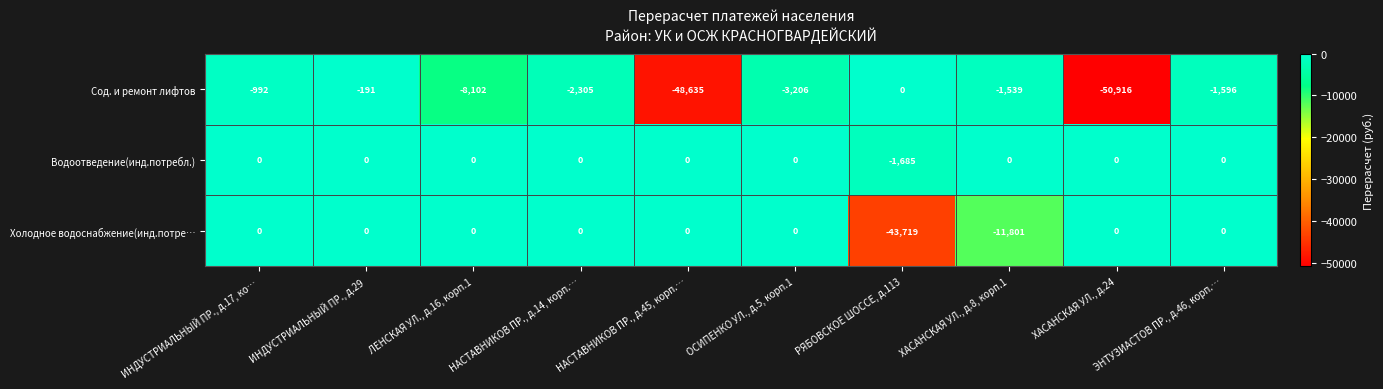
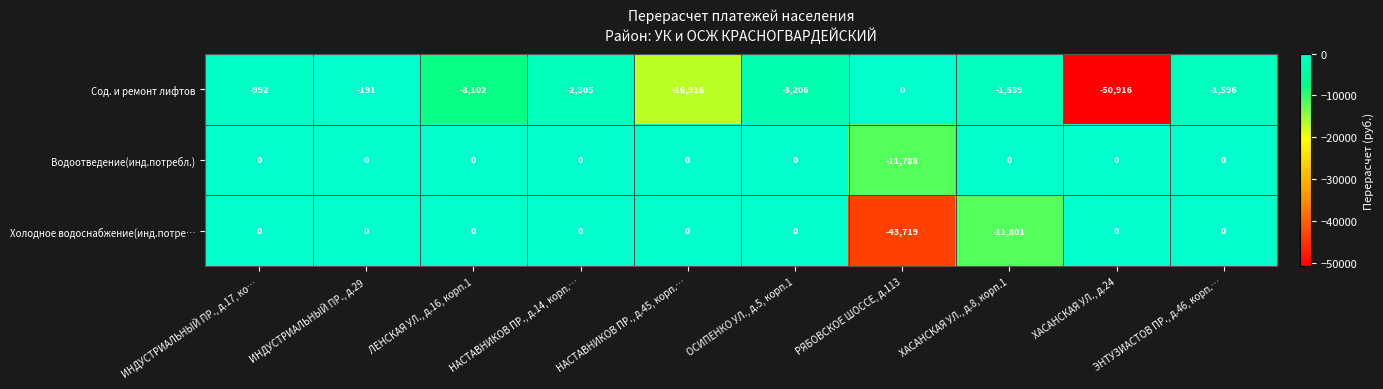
Сод. и ремонт лифтов, НАСТАВНИКОВ ПР., д.45, корп.…: -48,635 -> -16,916
Водоотведение(инд.потребл.), РЯБОВСКОЕ ШОССЕ, д.113: -1,685 -> -11,788
